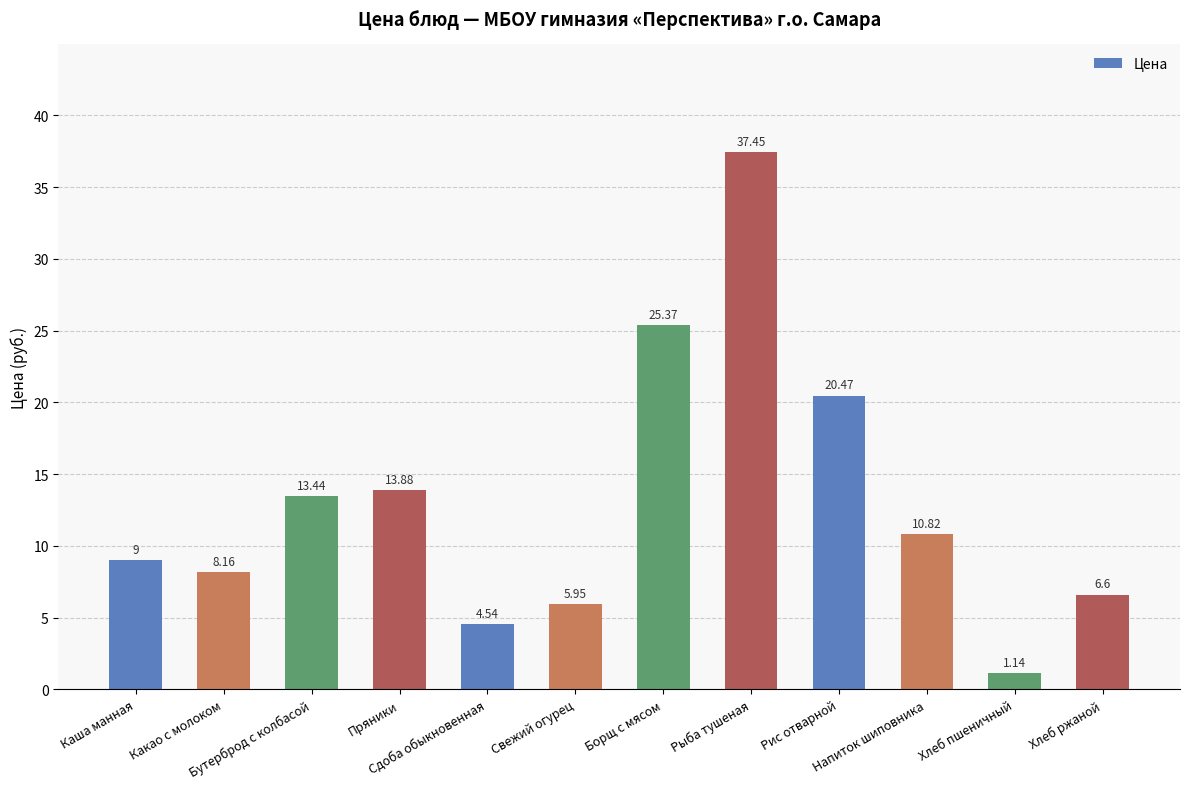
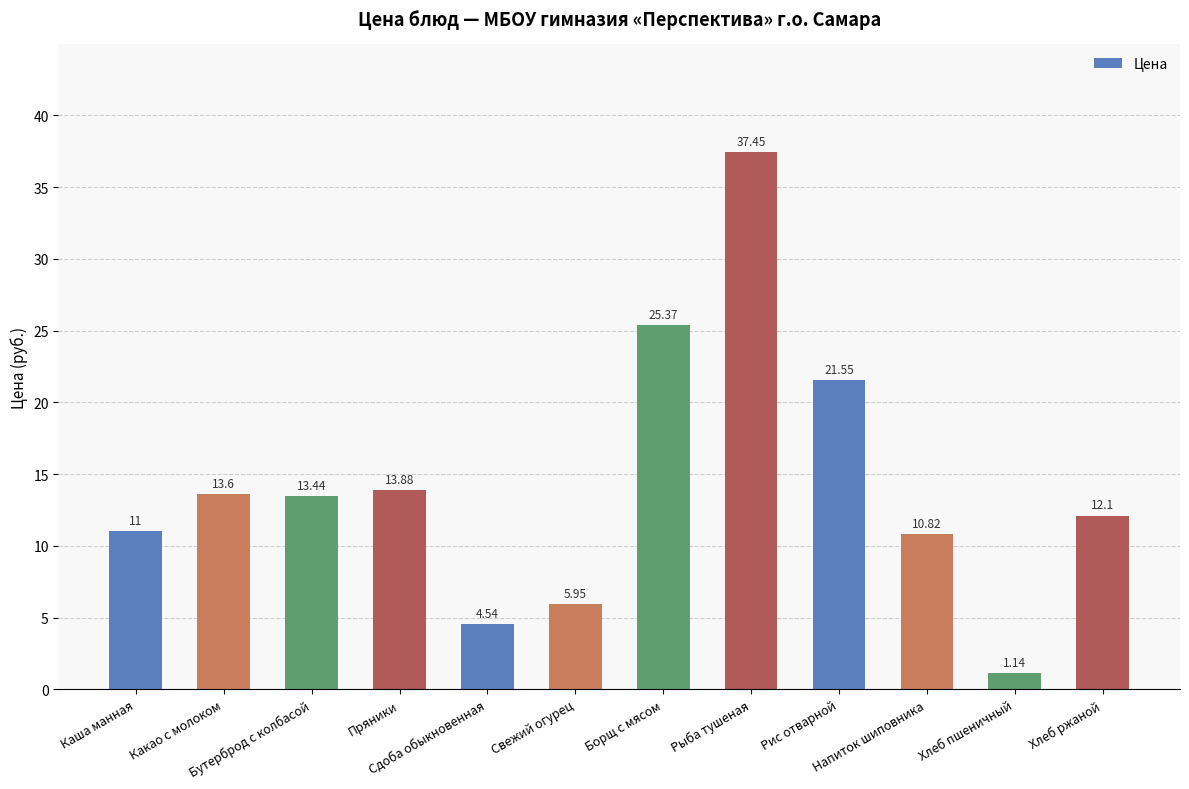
Каша манная: 9 -> 11
Какао с молоком: 8.16 -> 13.6
Рис отварной: 20.47 -> 21.55
Хлеб ржаной: 6.6 -> 12.1
